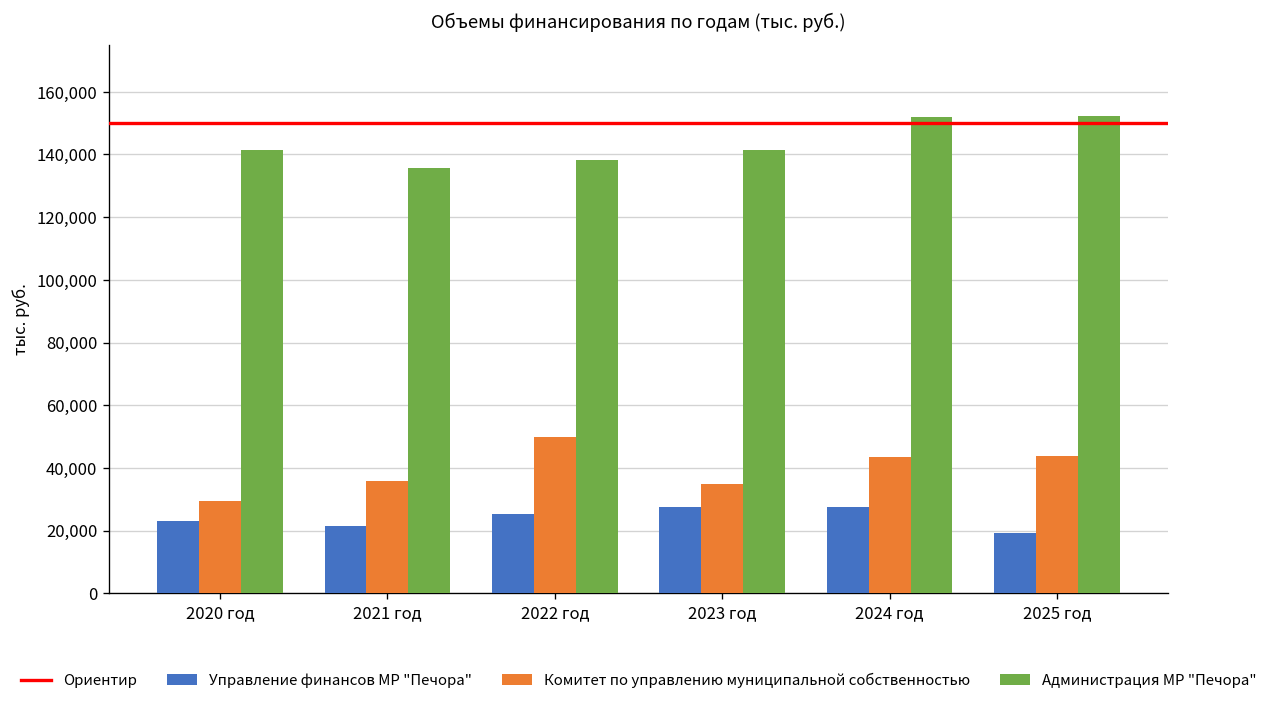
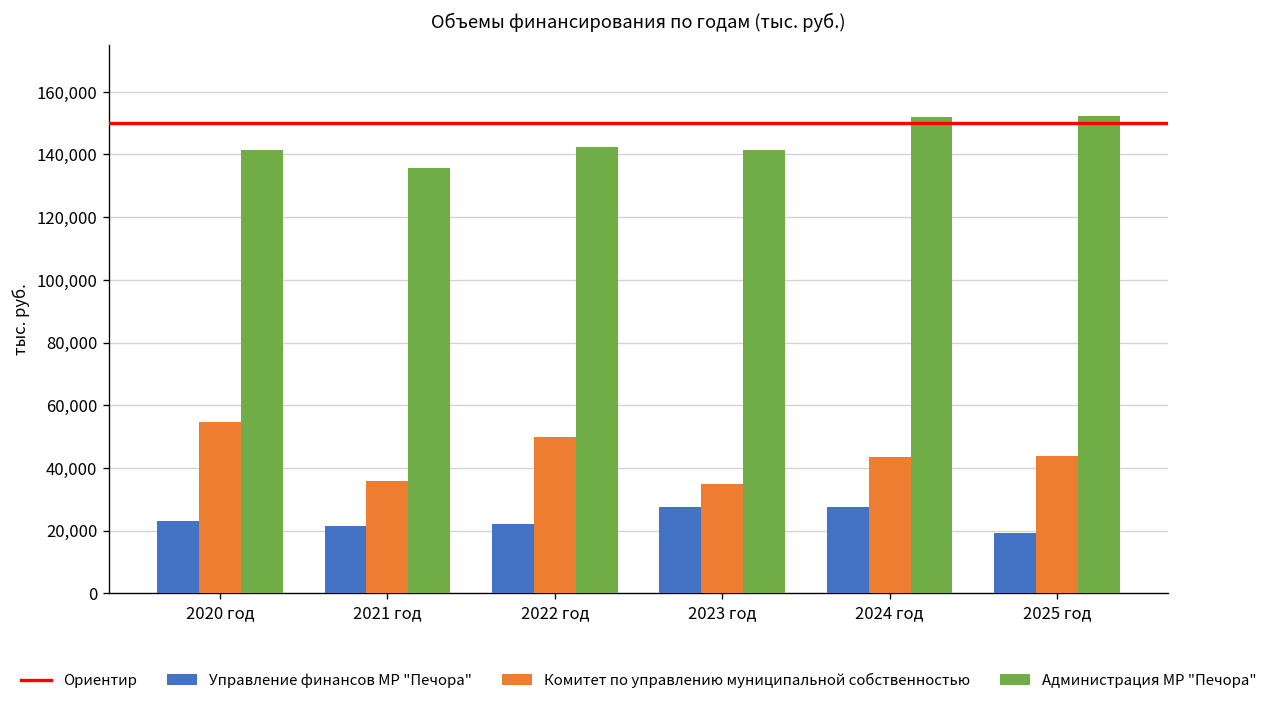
Комитет по управлению муниципальной собственностью, 2020 год: 29,000 -> 55,000
Управление финансов МР "Печора", 2022 год: 25,000 -> 22,000
Администрация МР "Печора", 2022 год: 138,000 -> 142,000
